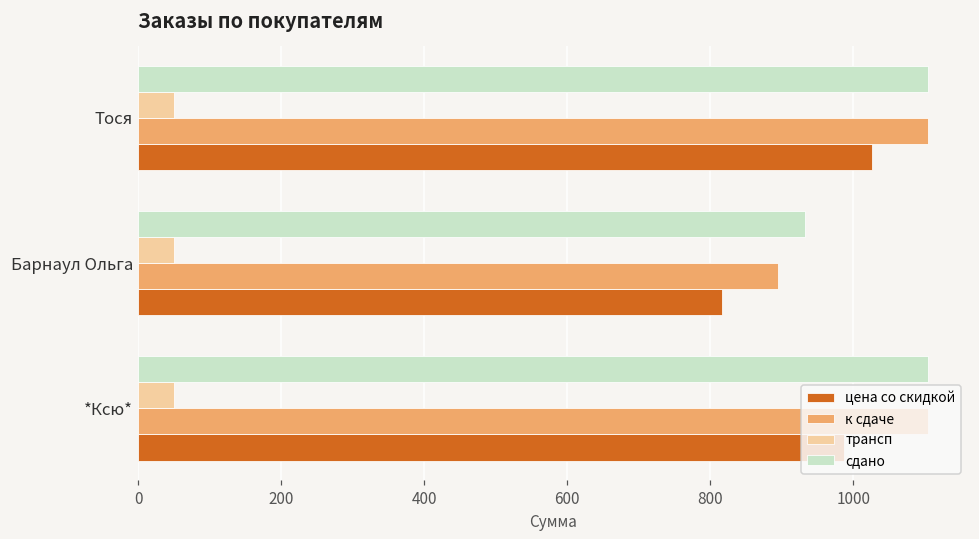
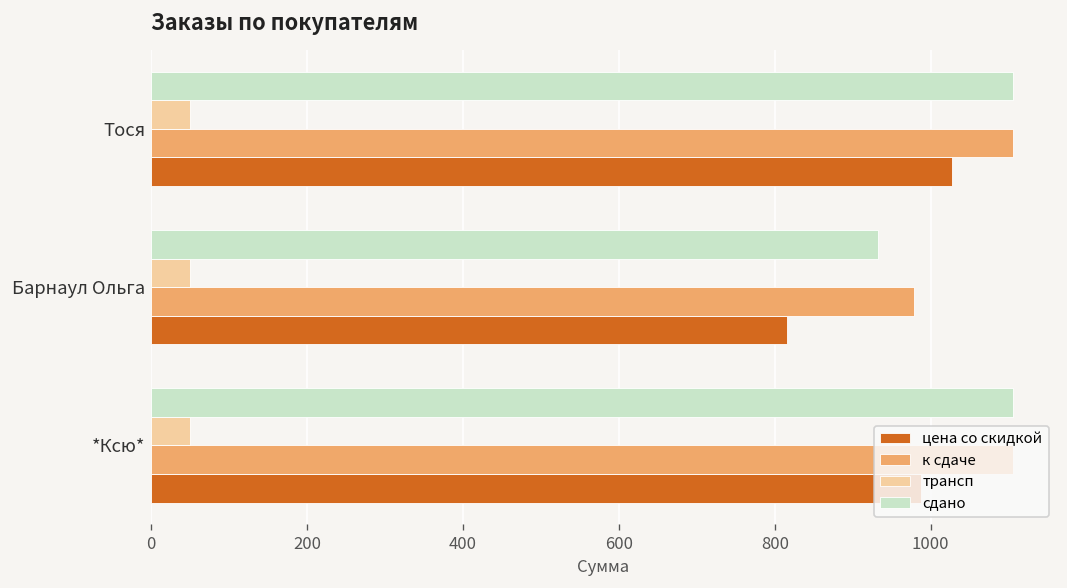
к сдаче, Барнаул Ольга: 890 -> 980
